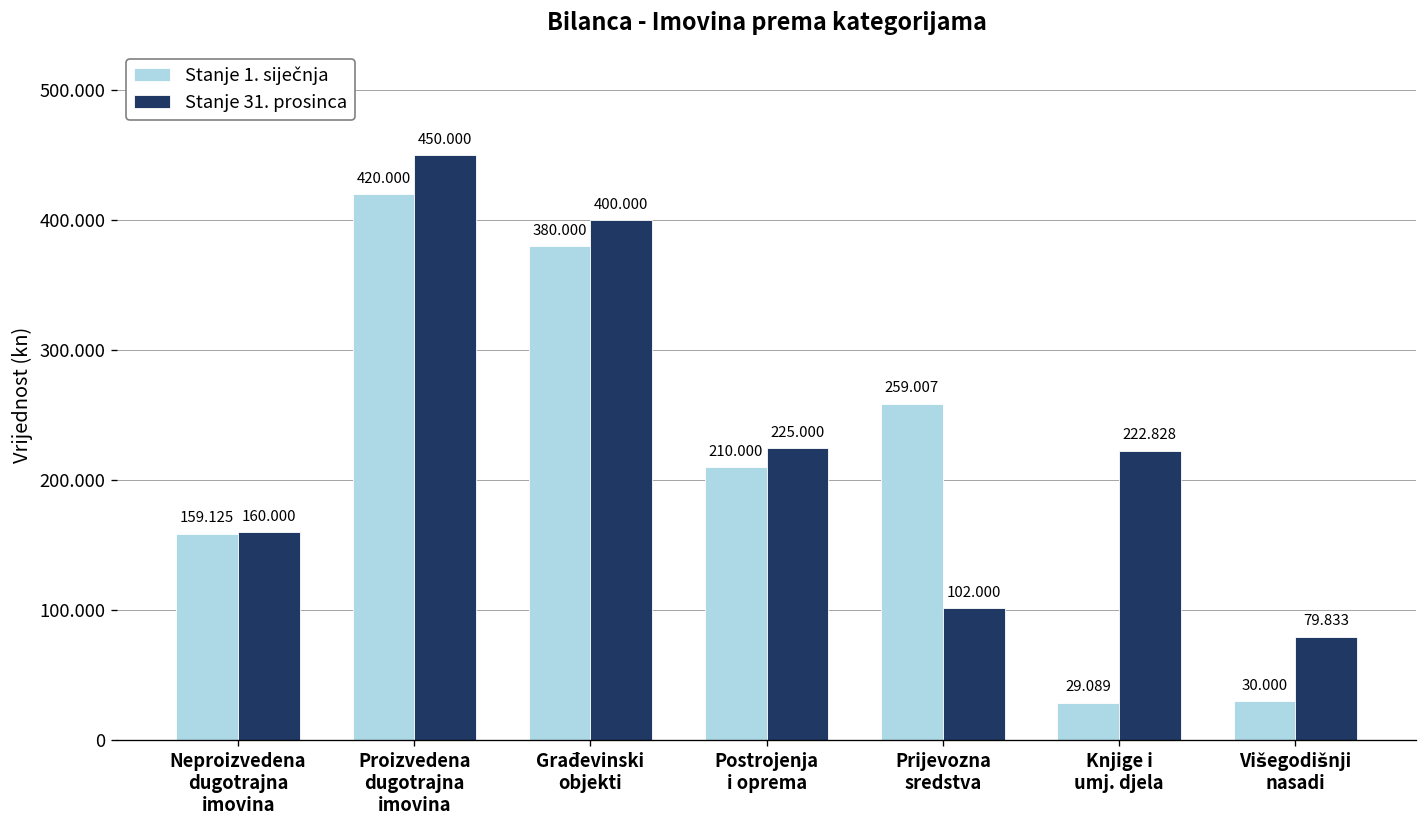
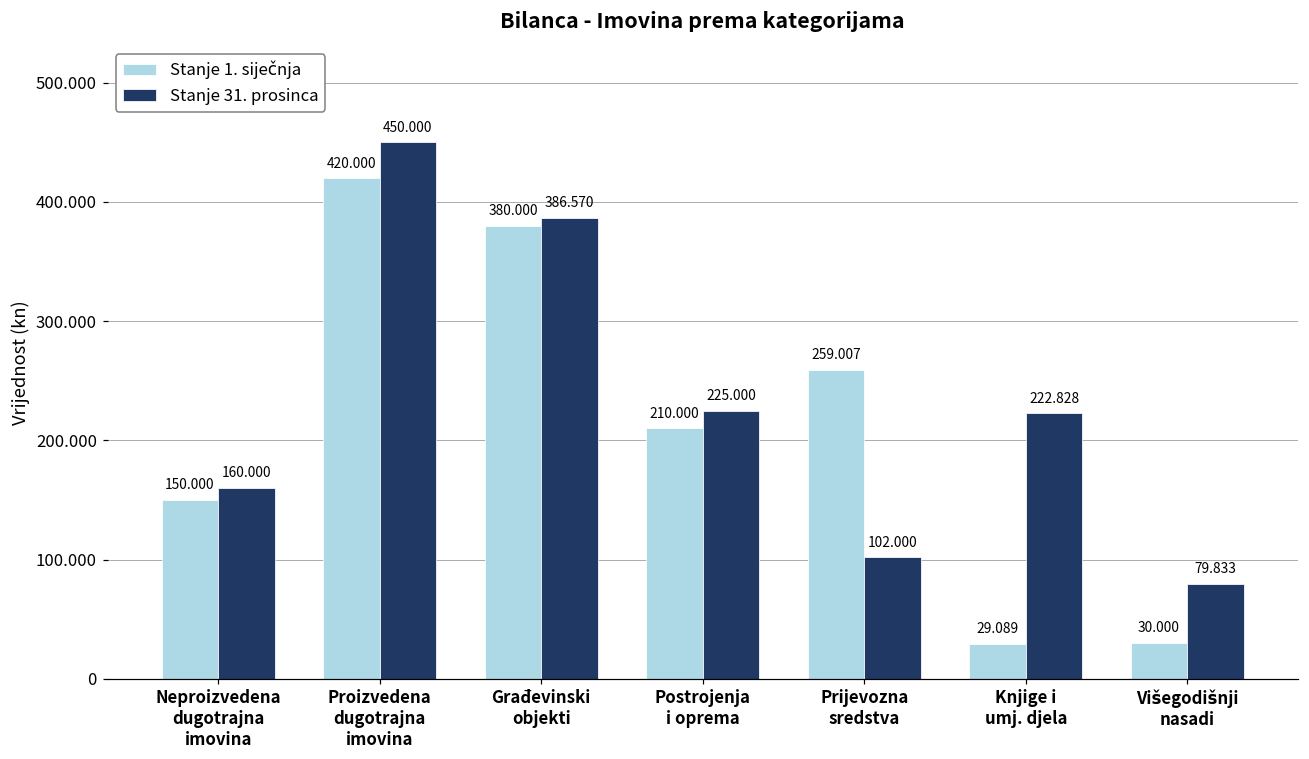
Stanje 1. siječnja, Neproizvedena dugotrajna imovina: 159.125 -> 150.000
Stanje 31. prosinca, Građevinski objekti: 400.000 -> 386.570
